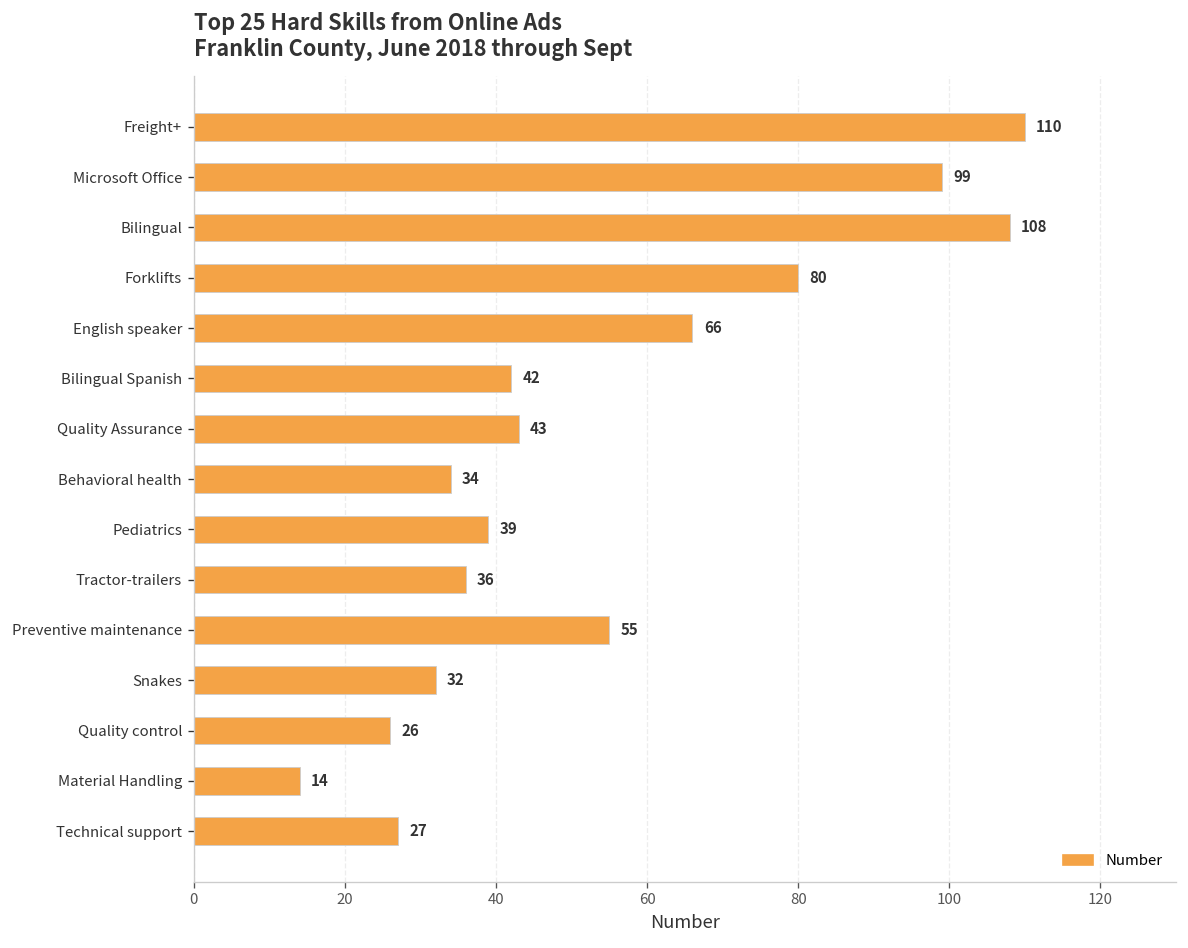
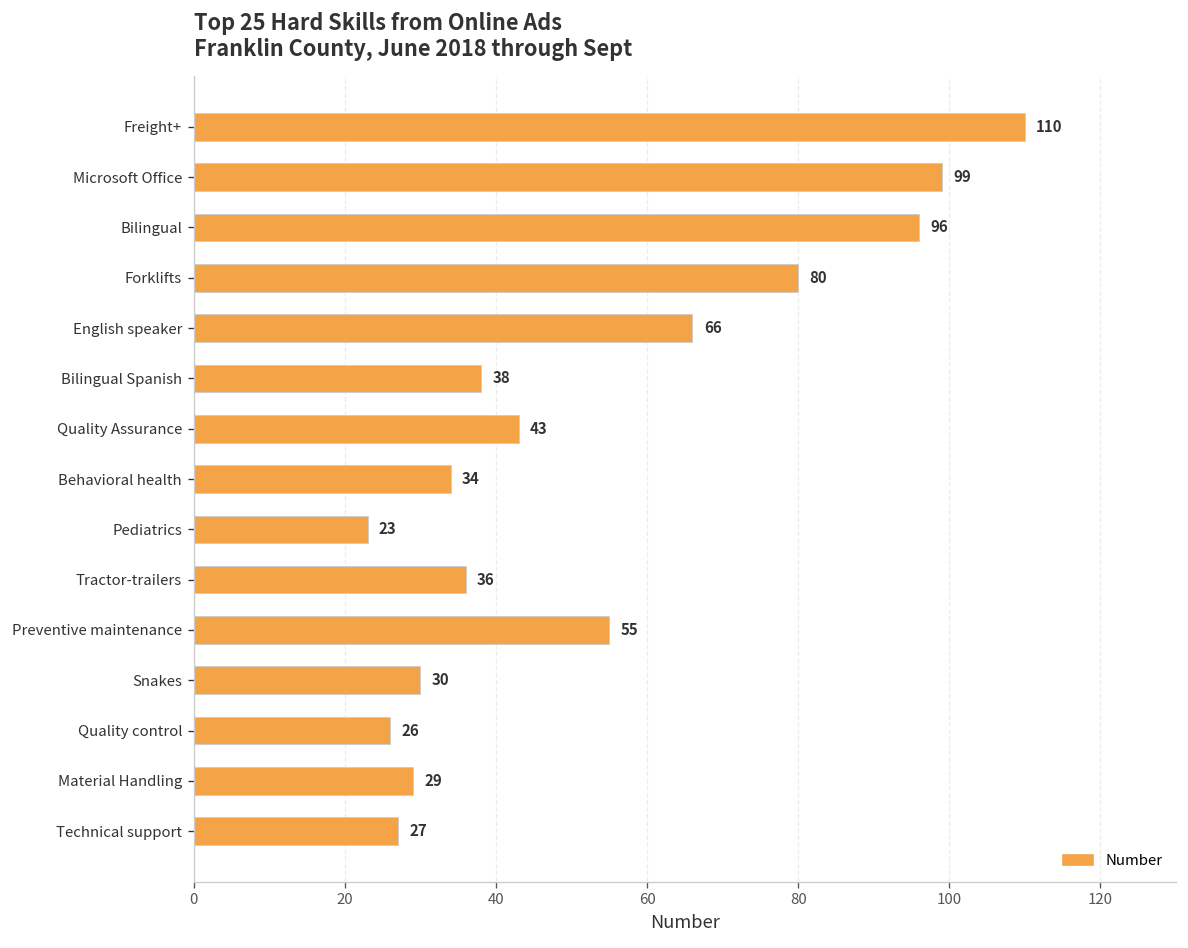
Bilingual: 108 -> 96
Bilingual Spanish: 42 -> 38
Pediatrics: 39 -> 23
Snakes: 32 -> 30
Material Handling: 14 -> 29
